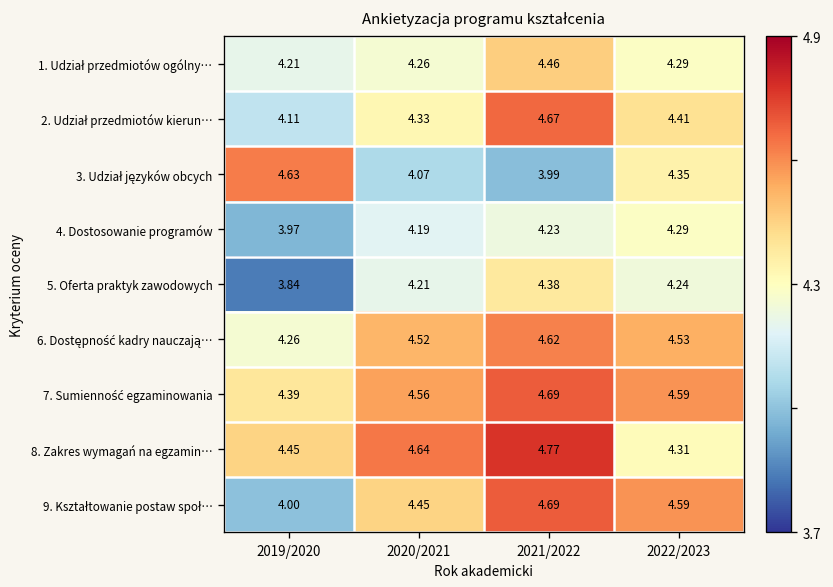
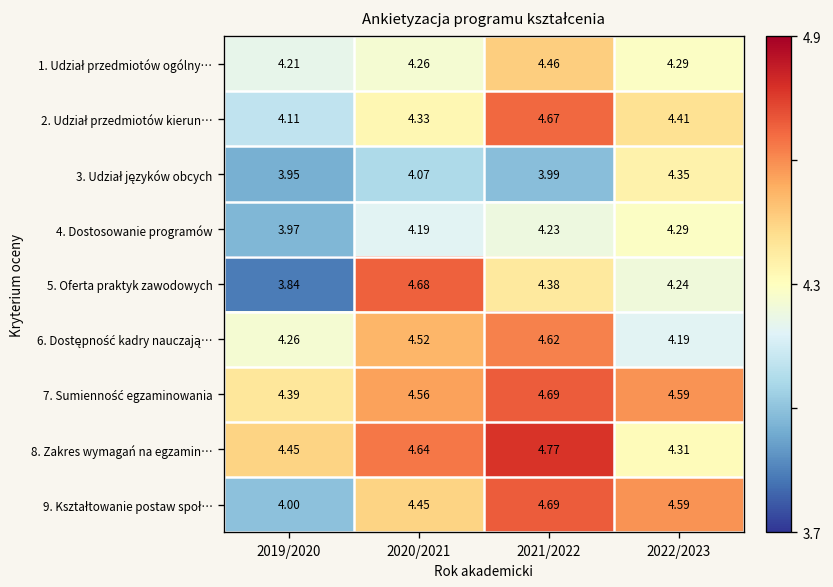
3. Udział języków obcych, 2019/2020: 4.63 -> 3.95
5. Oferta praktyk zawodowych, 2020/2021: 4.21 -> 4.68
6. Dostępność kadry nauczają…, 2022/2023: 4.53 -> 4.19
